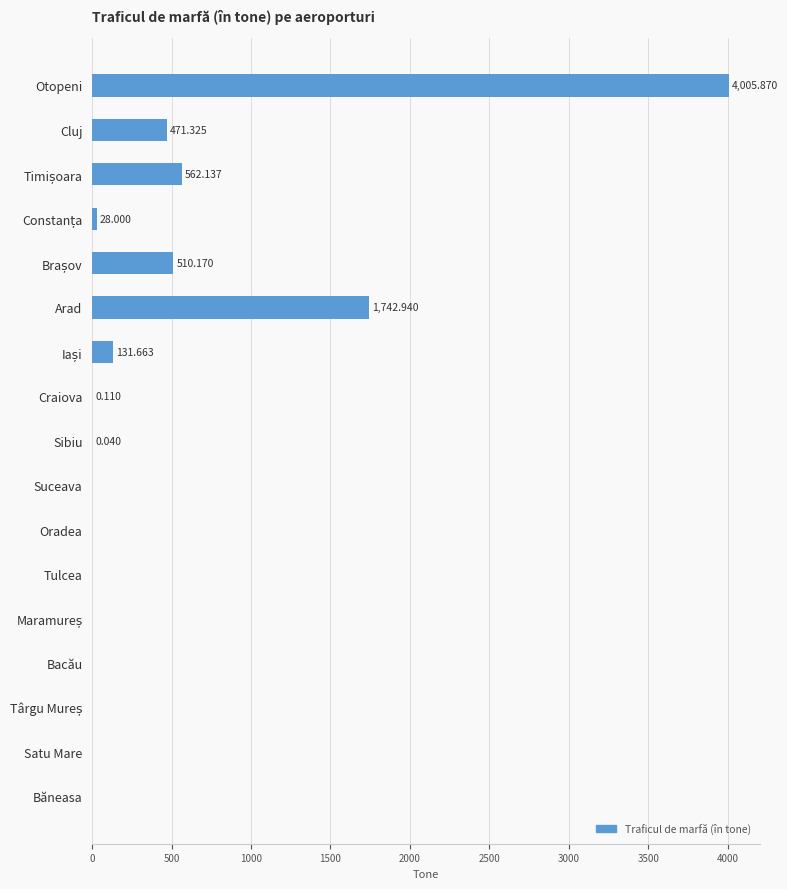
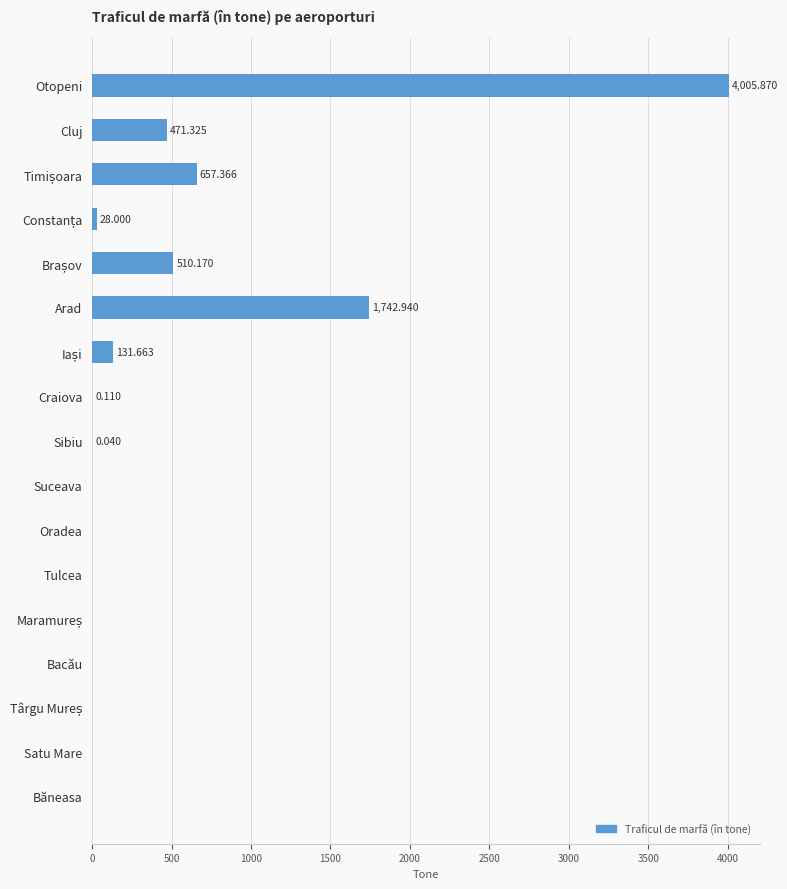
Timișoara: 562.137 -> 657.366
